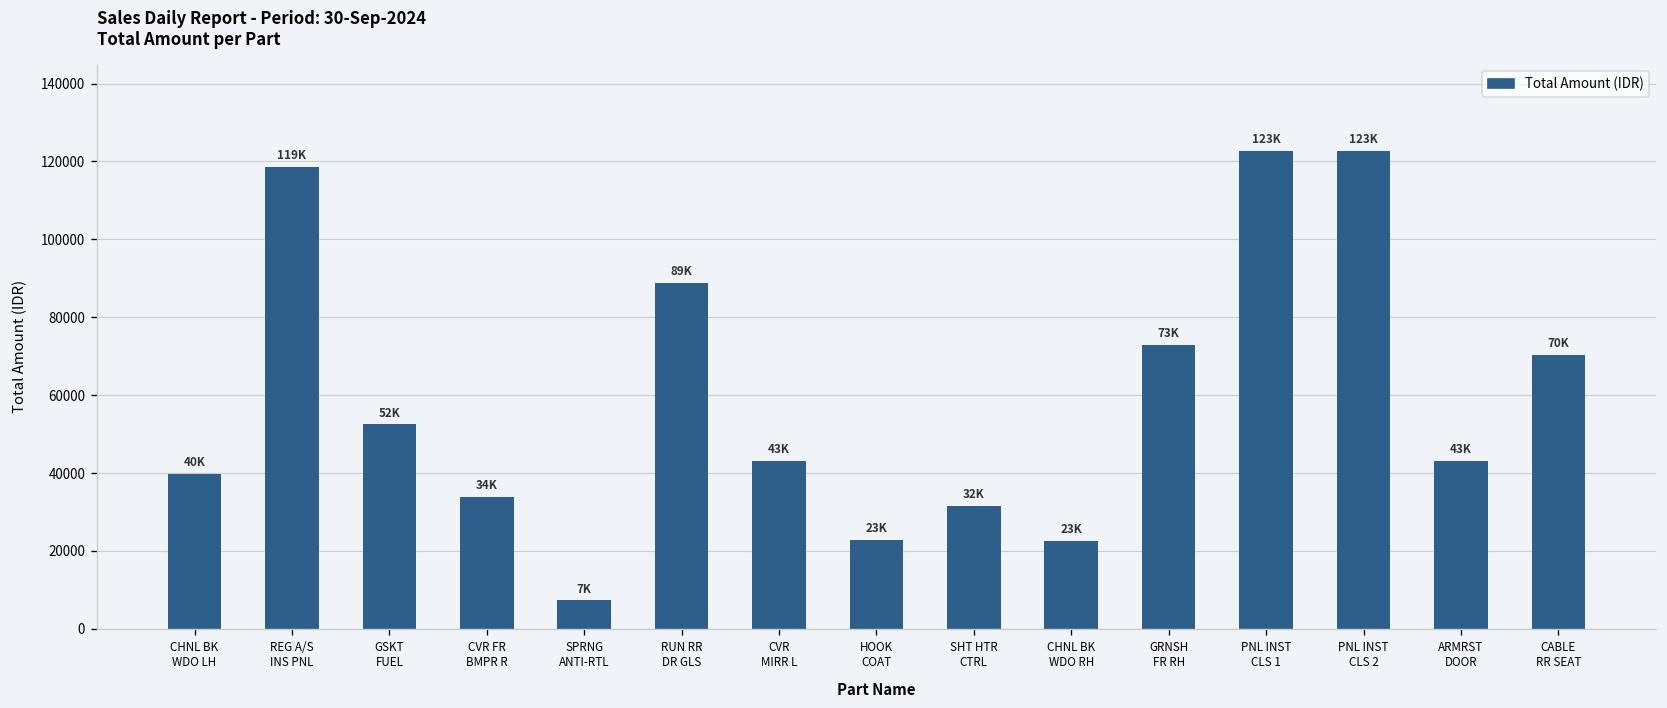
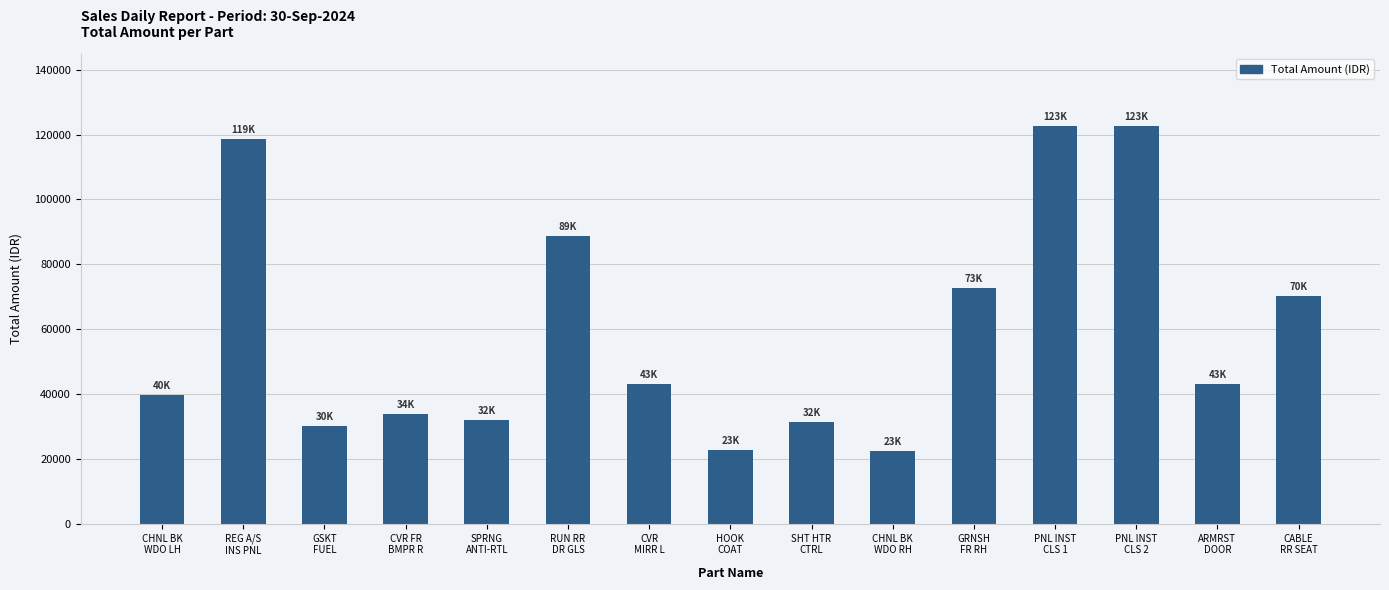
GSKT FUEL: 52K -> 30K
SPRNG ANTI-RTL: 7K -> 32K
